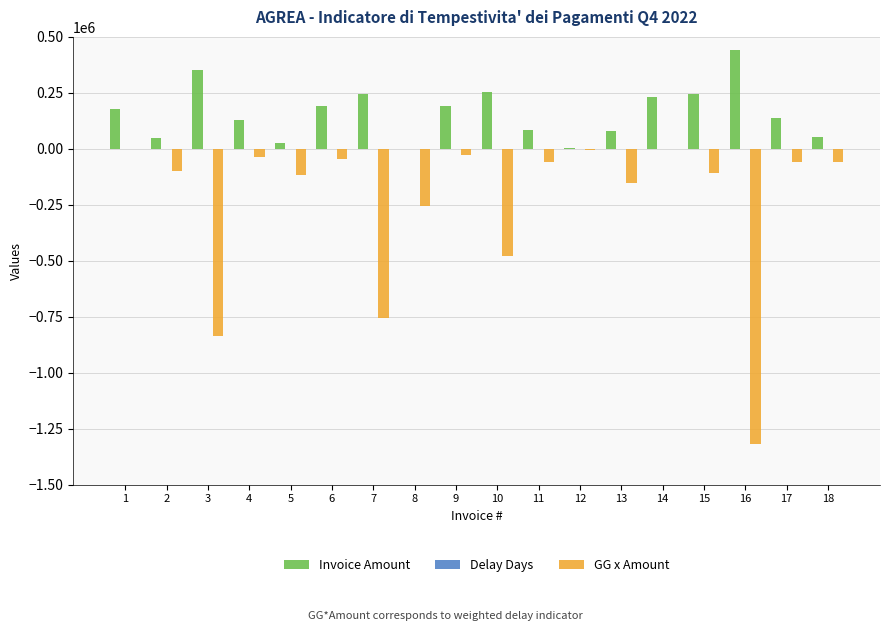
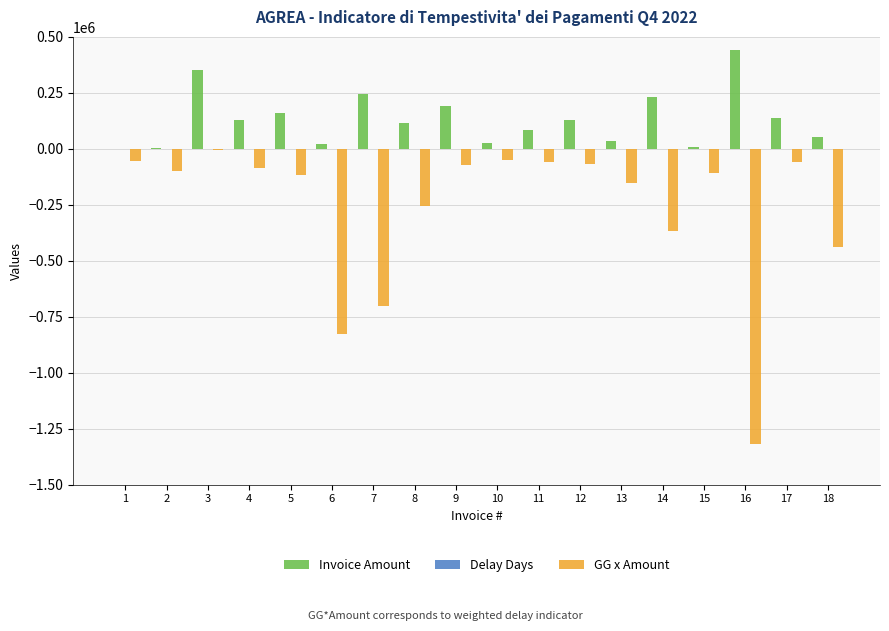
Invoice Amount, 1: 180000 -> 0
GG x Amount, 1: 0 -> -60000
Invoice Amount, 2: 50000 -> 0
GG x Amount, 3: -840000 -> -10000
GG x Amount, 4: -40000 -> -90000
Invoice Amount, 5: 20000 -> 160000
Invoice Amount, 6: 190000 -> 20000
GG x Amount, 6: -40000 -> -830000
GG x Amount, 7: -750000 -> -700000
Invoice Amount, 8: 0 -> 120000
GG x Amount, 9: -30000 -> -70000
Invoice Amount, 10: 250000 -> 20000
GG x Amount, 10: -480000 -> -50000
Invoice Amount, 12: 0 -> 130000
GG x Amount, 12: -10000 -> -70000
Invoice Amount, 13: 80000 -> 30000
GG x Amount, 14: 0 -> -370000
Invoice Amount, 15: 240000 -> 10000
GG x Amount, 18: -60000 -> -440000
